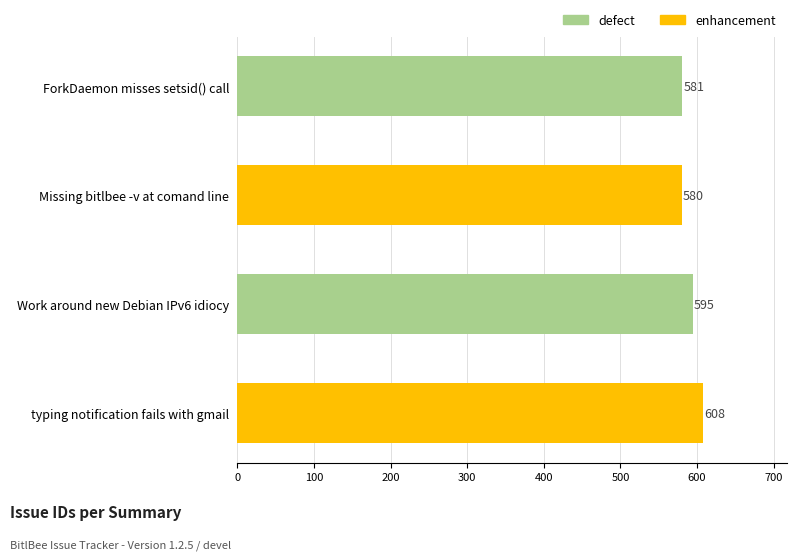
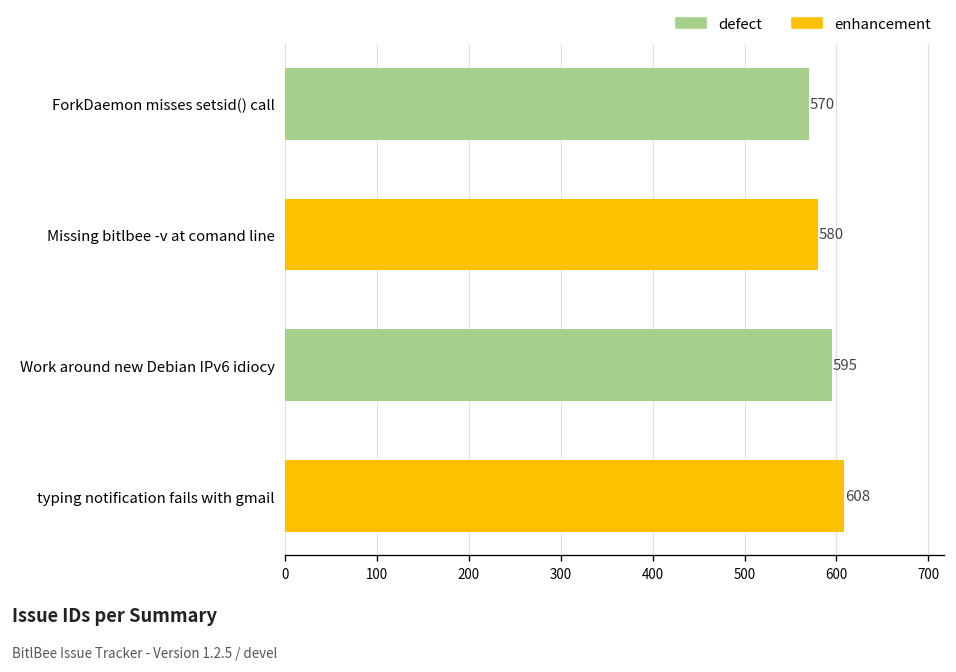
ForkDaemon misses setsid() call: 581 -> 570
